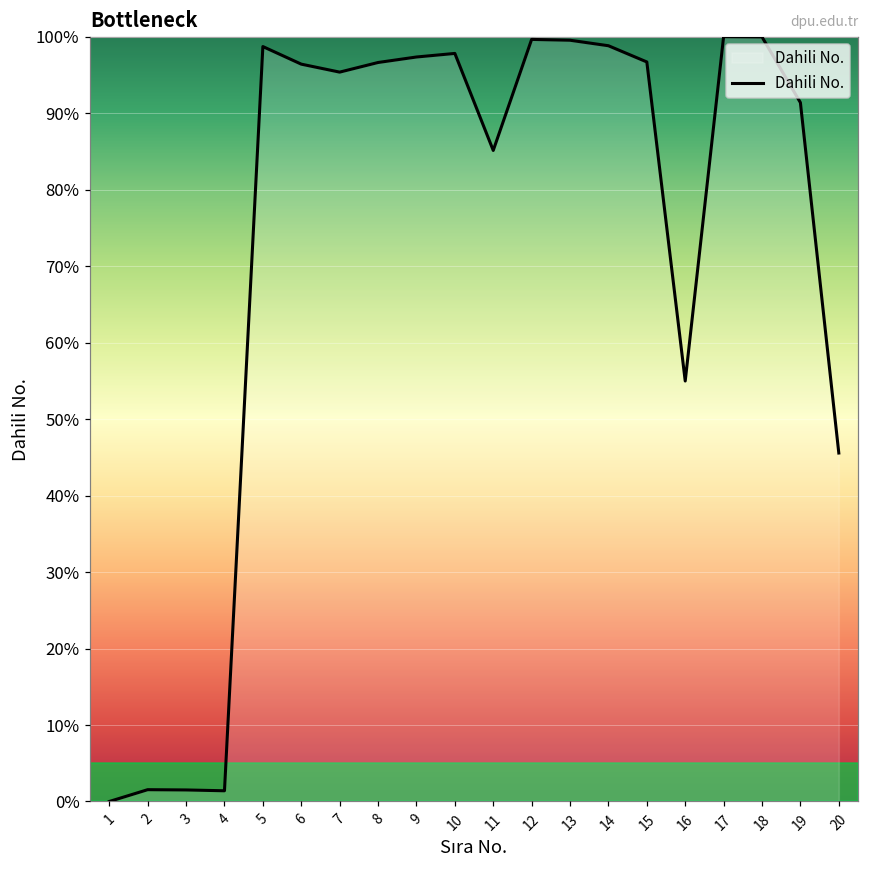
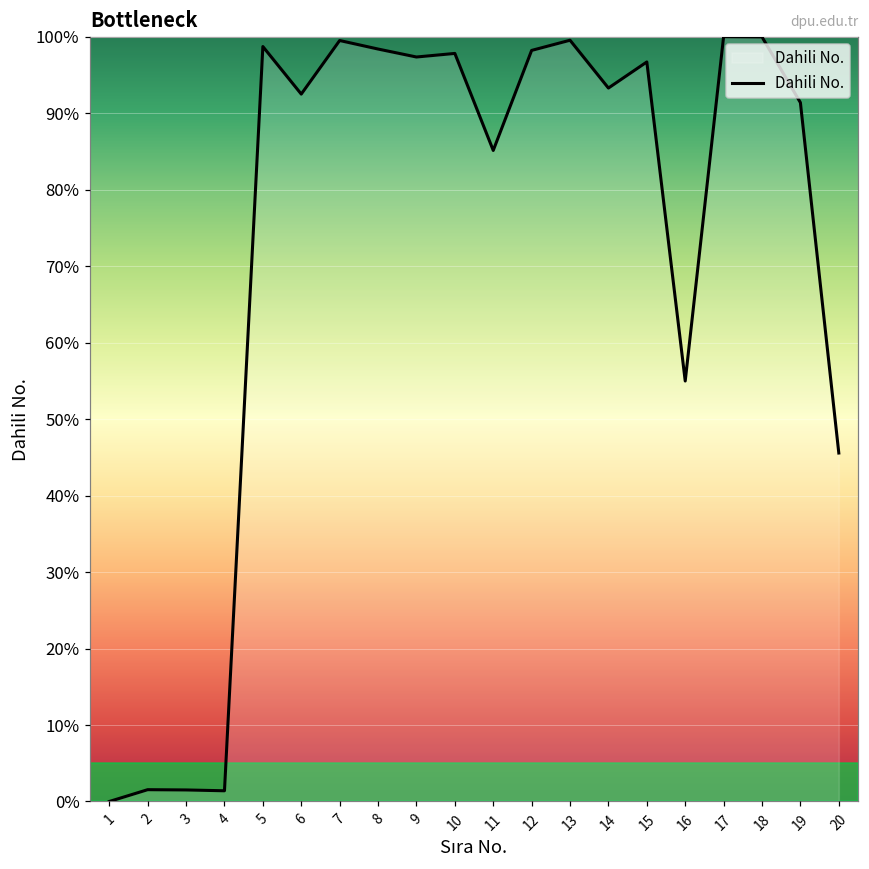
6: 96% -> 92%
7: 95% -> 99%
8: 97% -> 98%
12: 100% -> 98%
14: 99% -> 93%
